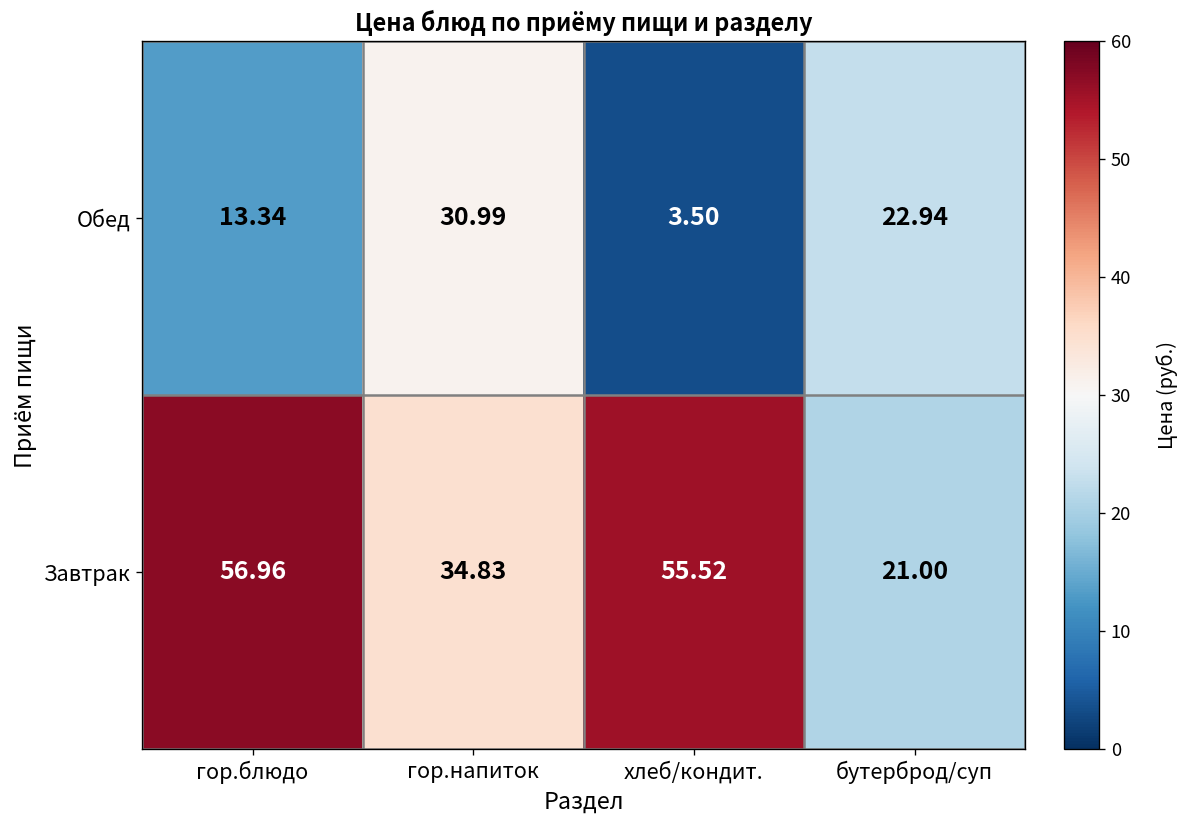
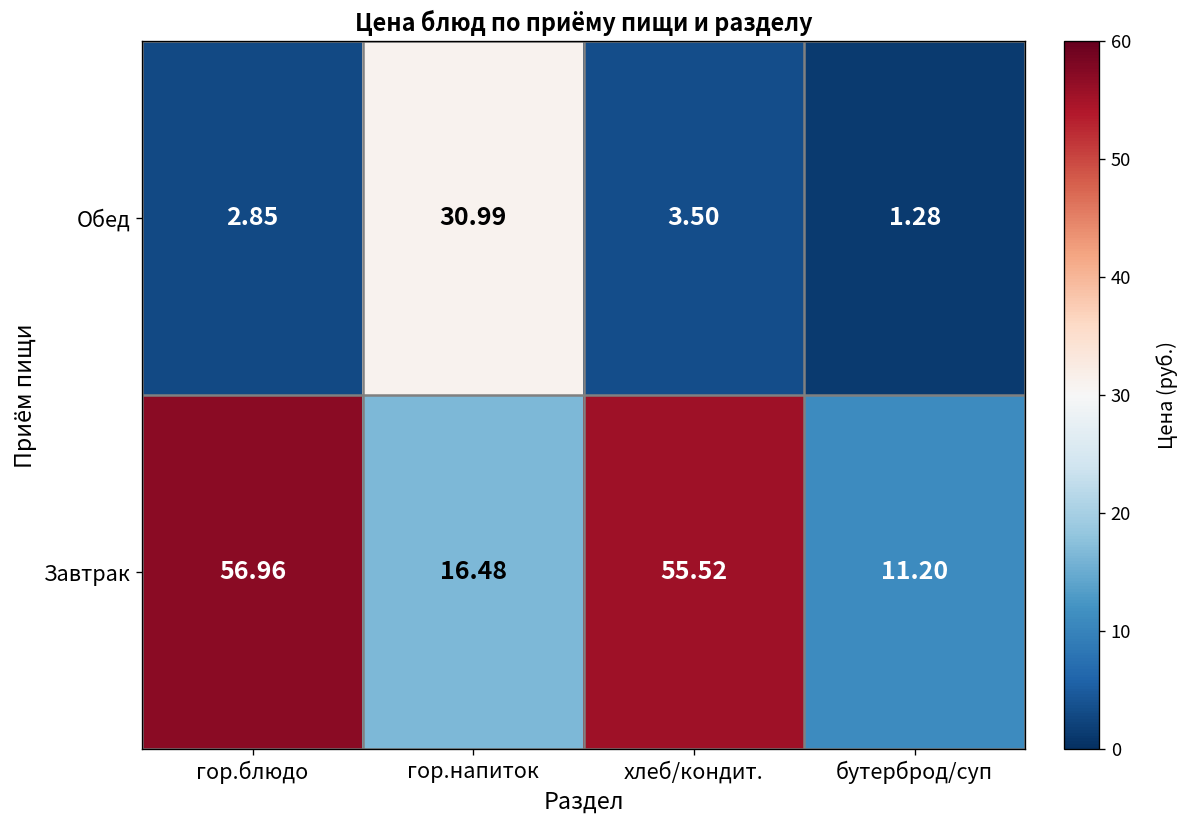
Обед, гор.блюдо: 13.34 -> 2.85
Обед, бутерброд/суп: 22.94 -> 1.28
Завтрак, гор.напиток: 34.83 -> 16.48
Завтрак, бутерброд/суп: 21.00 -> 11.20
